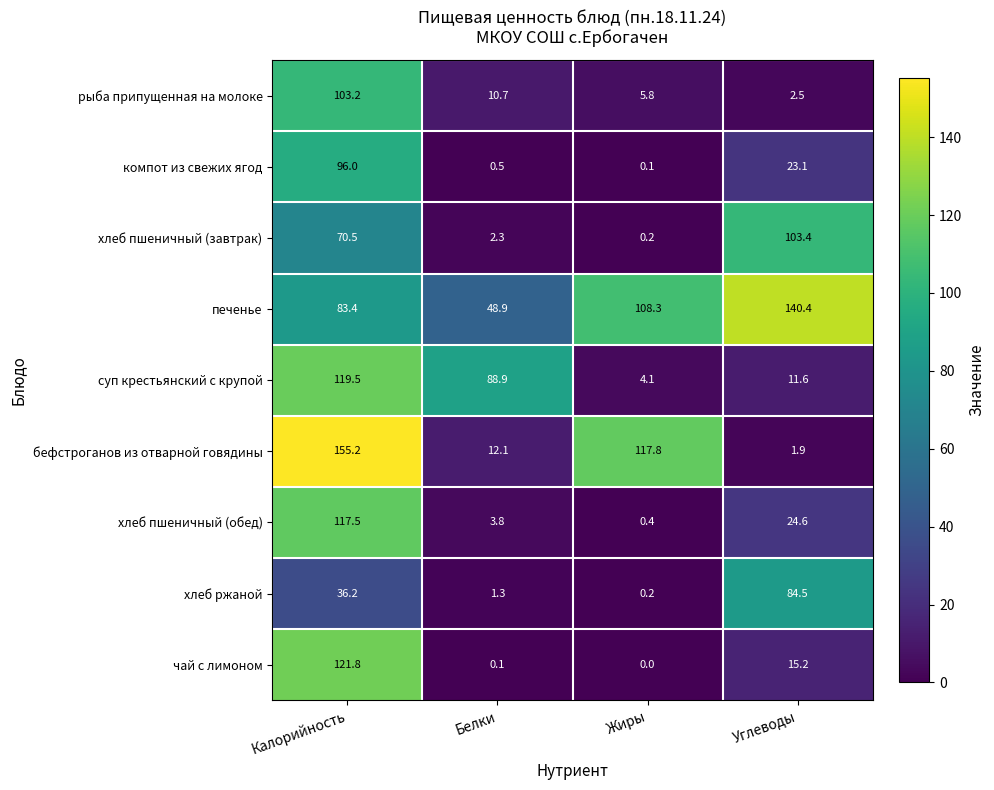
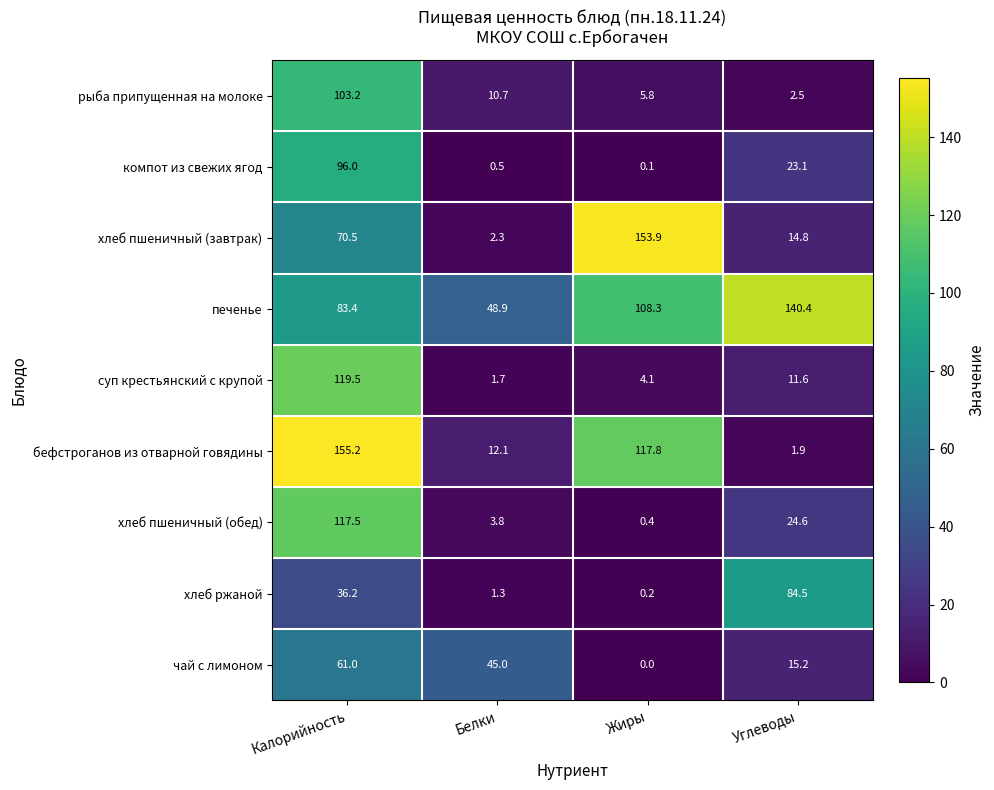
хлеб пшеничный (завтрак), Жиры: 0.2 -> 153.9
хлеб пшеничный (завтрак), Углеводы: 103.4 -> 14.8
суп крестьянский с крупой, Белки: 88.9 -> 1.7
чай с лимоном, Калорийность: 121.8 -> 61.0
чай с лимоном, Белки: 0.1 -> 45.0
